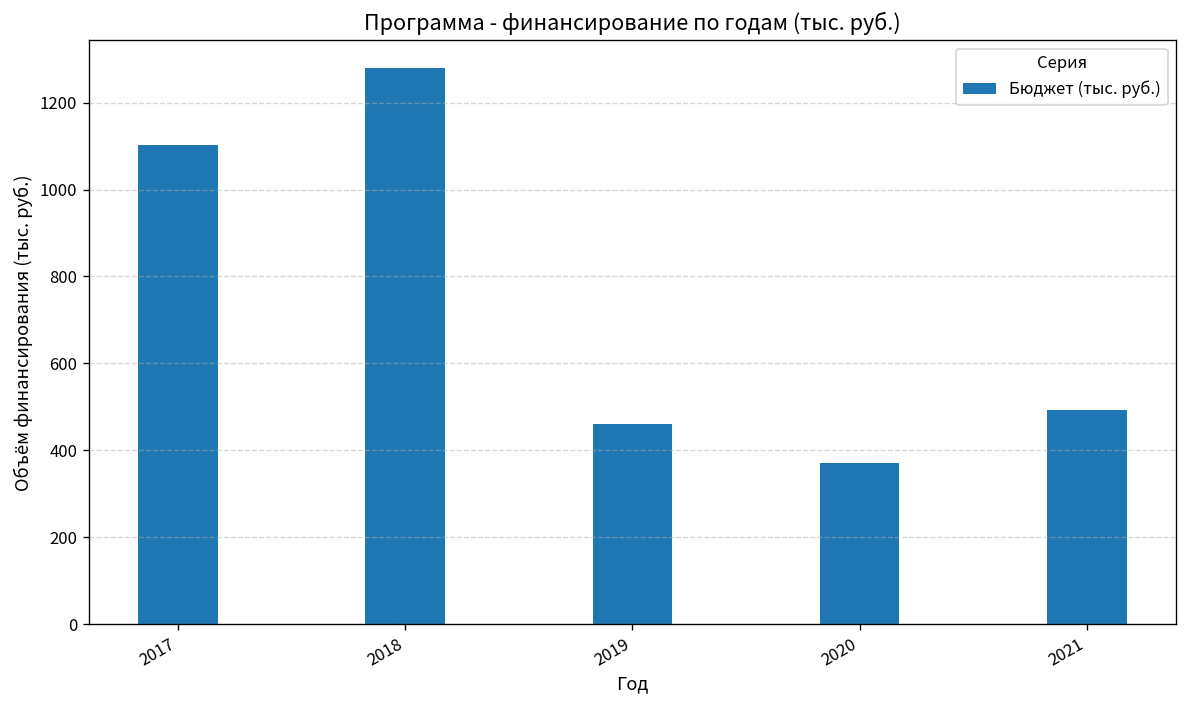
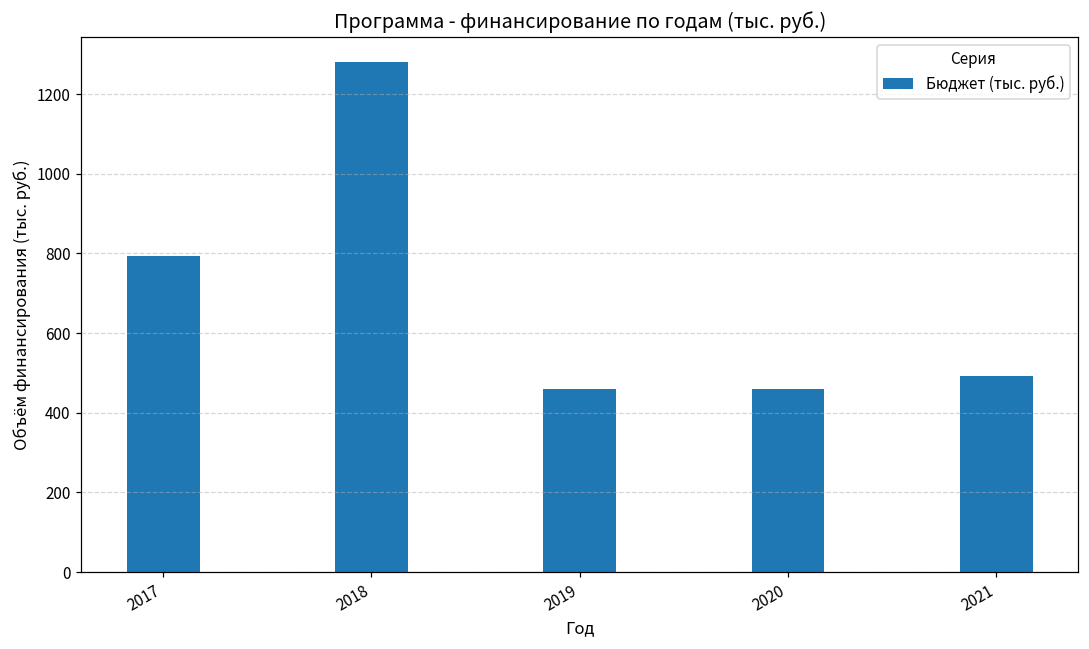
2017: 1100 -> 790
2020: 370 -> 460
